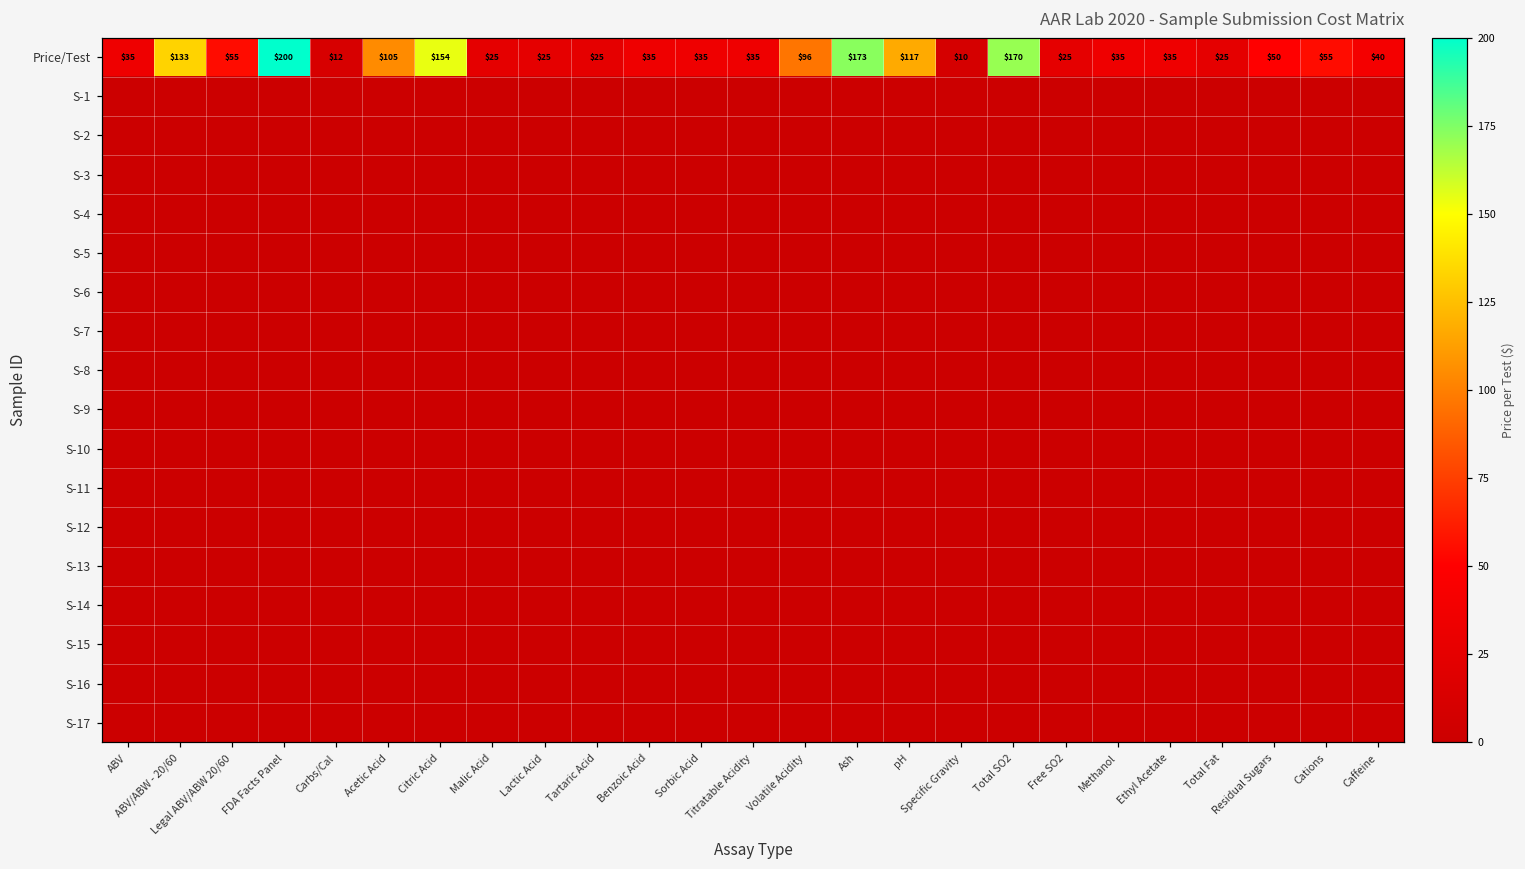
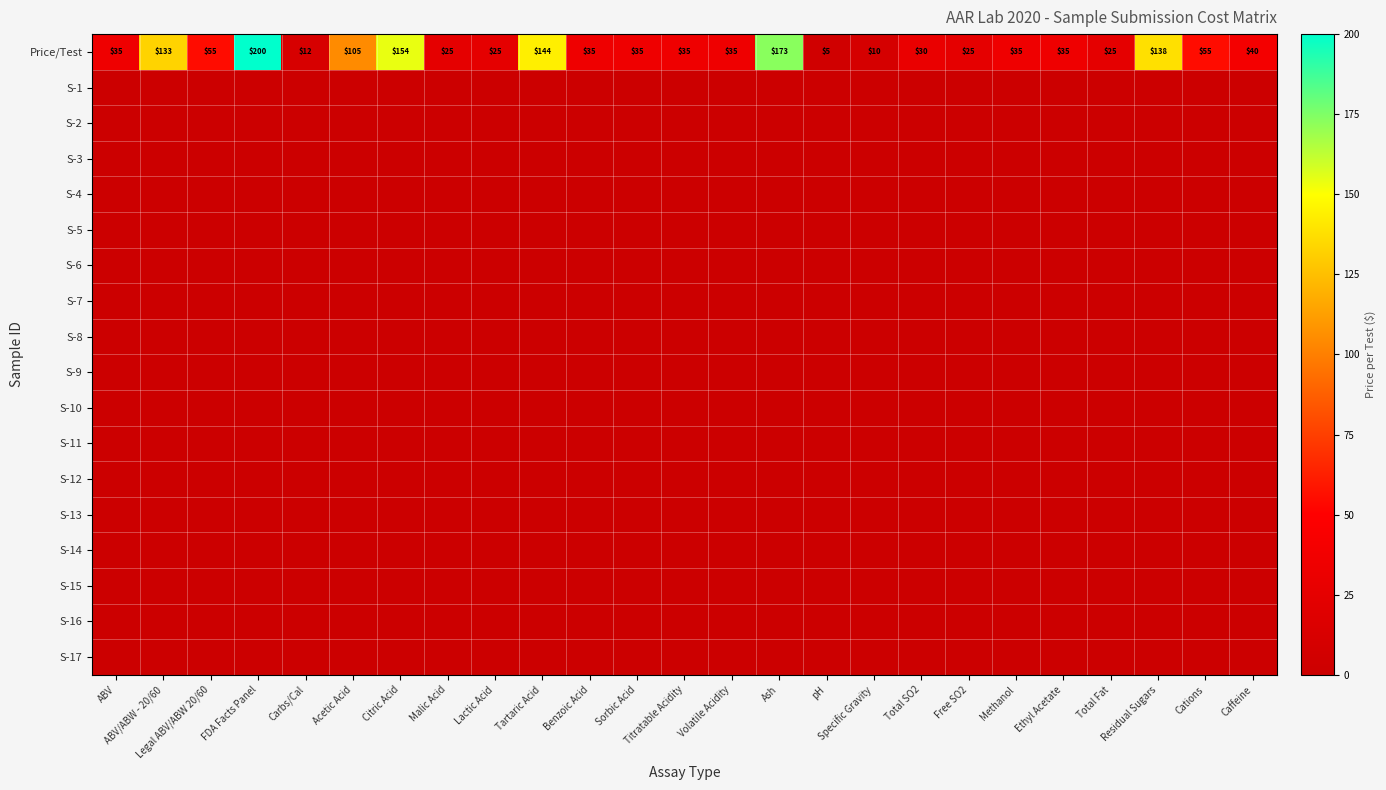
Price/Test, Tartaric Acid: $25 -> $144
Price/Test, Volatile Acidity: $96 -> $35
Price/Test, pH: $117 -> $5
Price/Test, Total SO2: $170 -> $30
Price/Test, Residual Sugars: $50 -> $138
